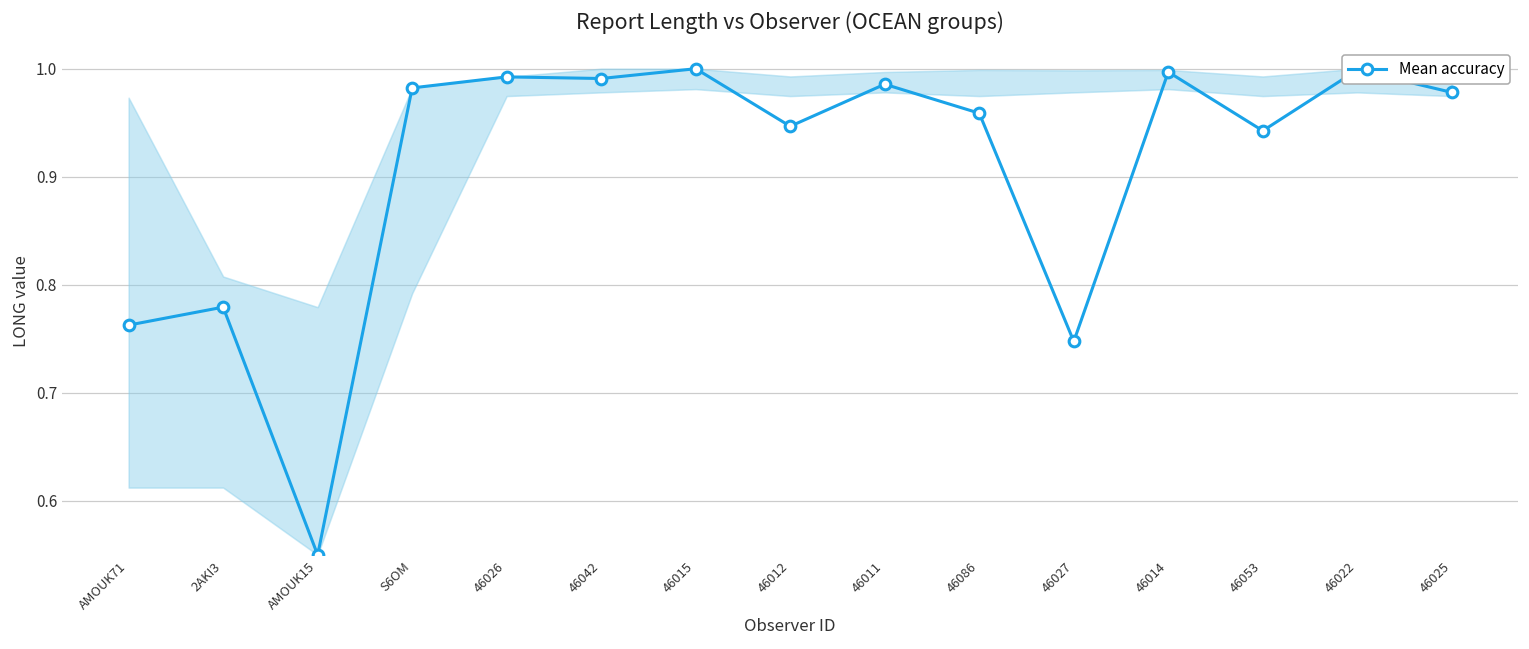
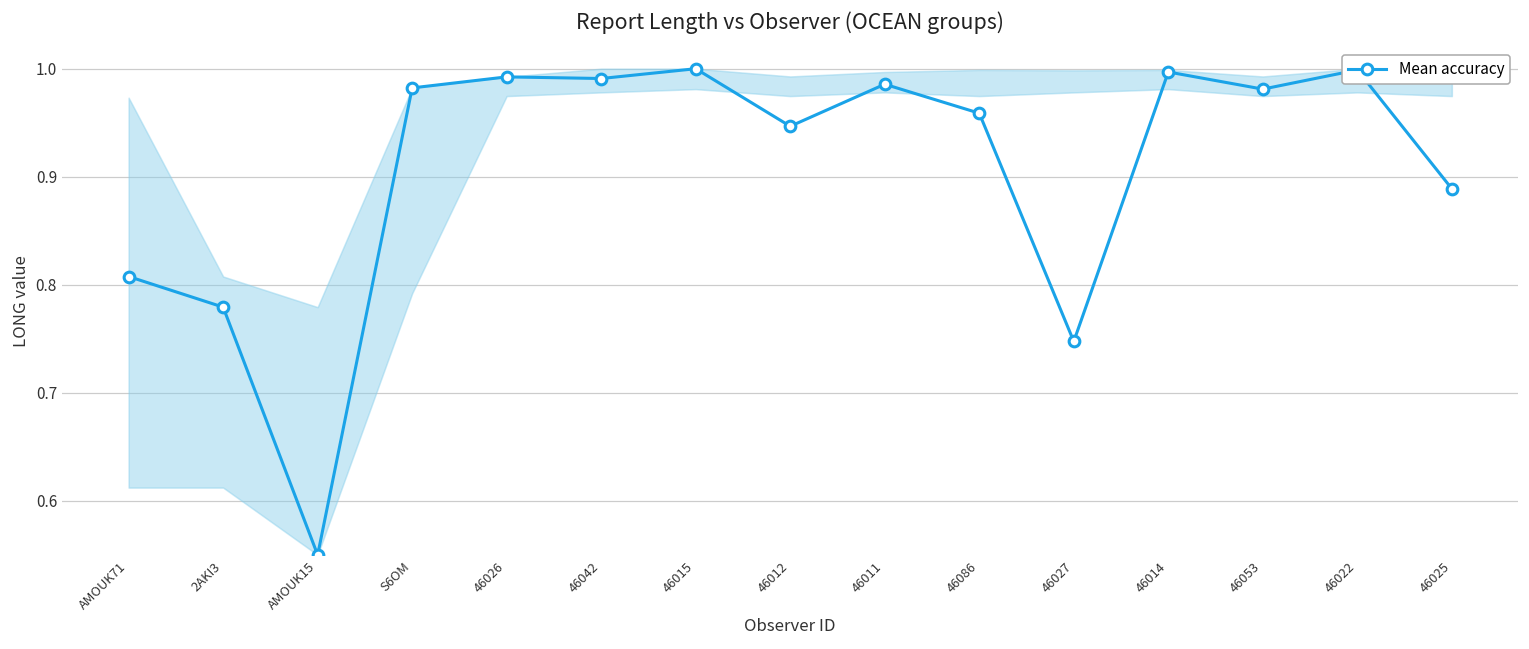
Mean accuracy, AMOUK71: 0.76 -> 0.81
Mean accuracy, 46053: 0.94 -> 0.98
Mean accuracy, 46025: 0.98 -> 0.89
